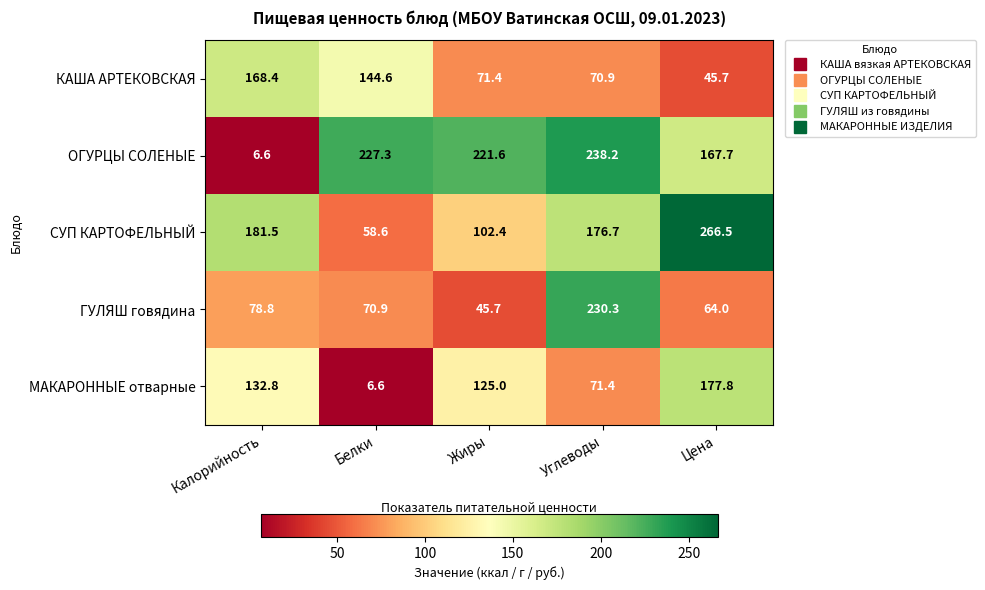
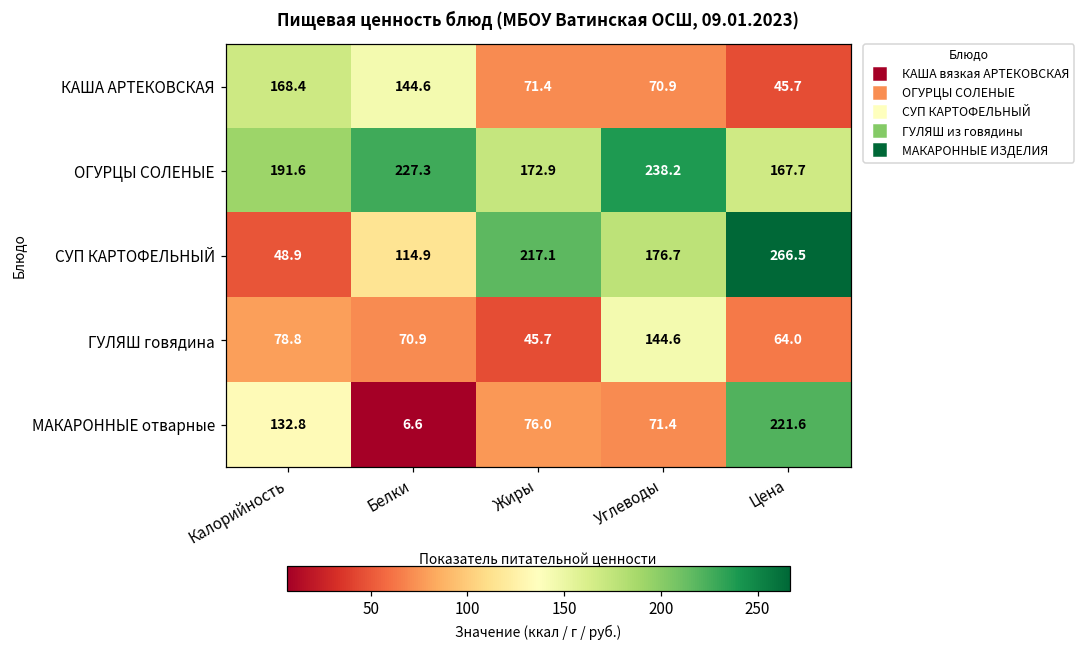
ОГУРЦЫ СОЛЕНЫЕ, Калорийность: 6.6 -> 191.6
ОГУРЦЫ СОЛЕНЫЕ, Жиры: 221.6 -> 172.9
СУП КАРТОФЕЛЬНЫЙ, Калорийность: 181.5 -> 48.9
СУП КАРТОФЕЛЬНЫЙ, Белки: 58.6 -> 114.9
СУП КАРТОФЕЛЬНЫЙ, Жиры: 102.4 -> 217.1
ГУЛЯШ говядина, Углеводы: 230.3 -> 144.6
МАКАРОННЫЕ отварные, Жиры: 125.0 -> 76.0
МАКАРОННЫЕ отварные, Цена: 177.8 -> 221.6
